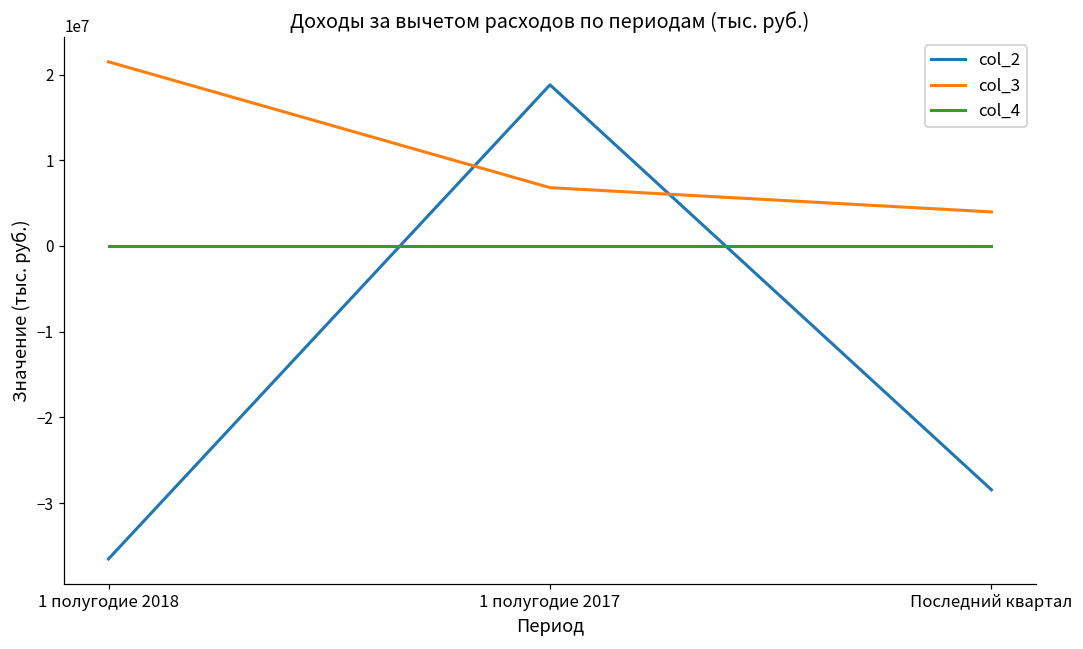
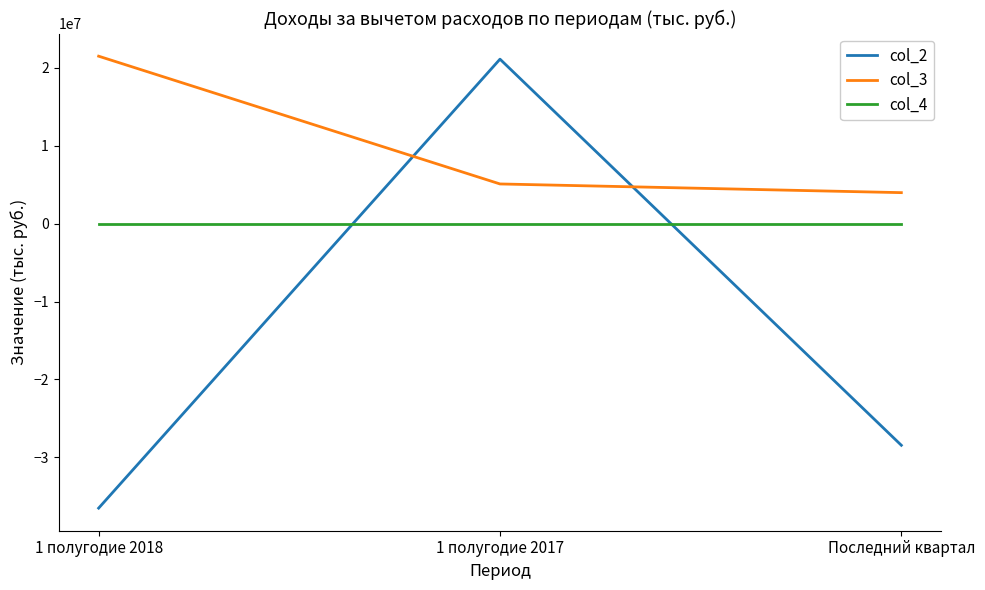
col_2, 1 полугодие 2017: 19000000 -> 21000000
col_3, 1 полугодие 2017: 7000000 -> 5000000
